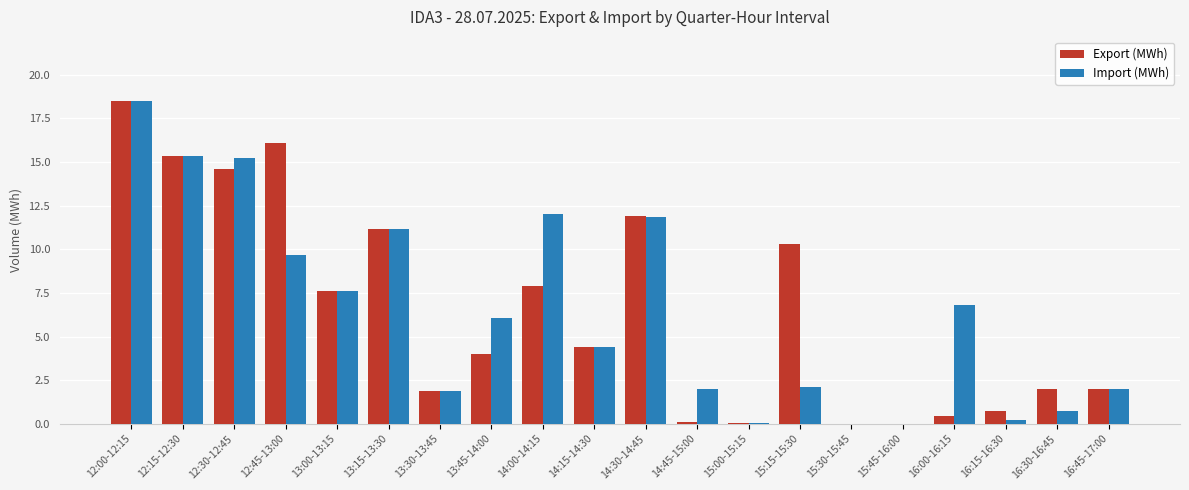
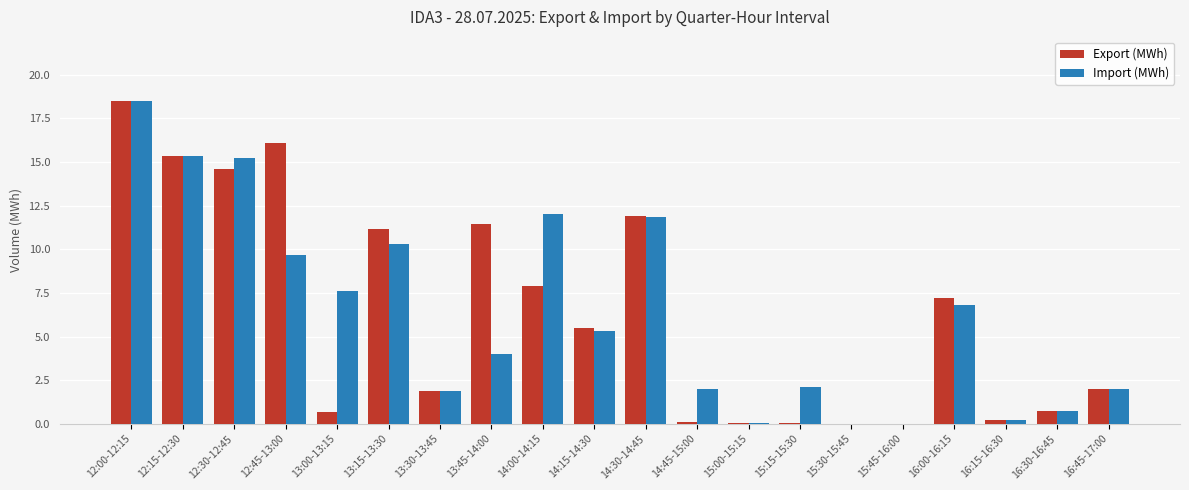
Export (MWh), 13:00-13:15: 7.6 -> 0.7
Import (MWh), 13:15-13:30: 11.2 -> 10.3
Export (MWh), 13:45-14:00: 4.0 -> 11.4
Import (MWh), 13:45-14:00: 6.1 -> 4.0
Export (MWh), 14:15-14:30: 4.4 -> 5.5
Import (MWh), 14:15-14:30: 4.4 -> 5.3
Export (MWh), 15:15-15:30: 10.3 -> 0.0
Export (MWh), 16:00-16:15: 0.4 -> 7.2
Export (MWh), 16:15-16:30: 0.7 -> 0.2
Export (MWh), 16:30-16:45: 2.0 -> 0.8
